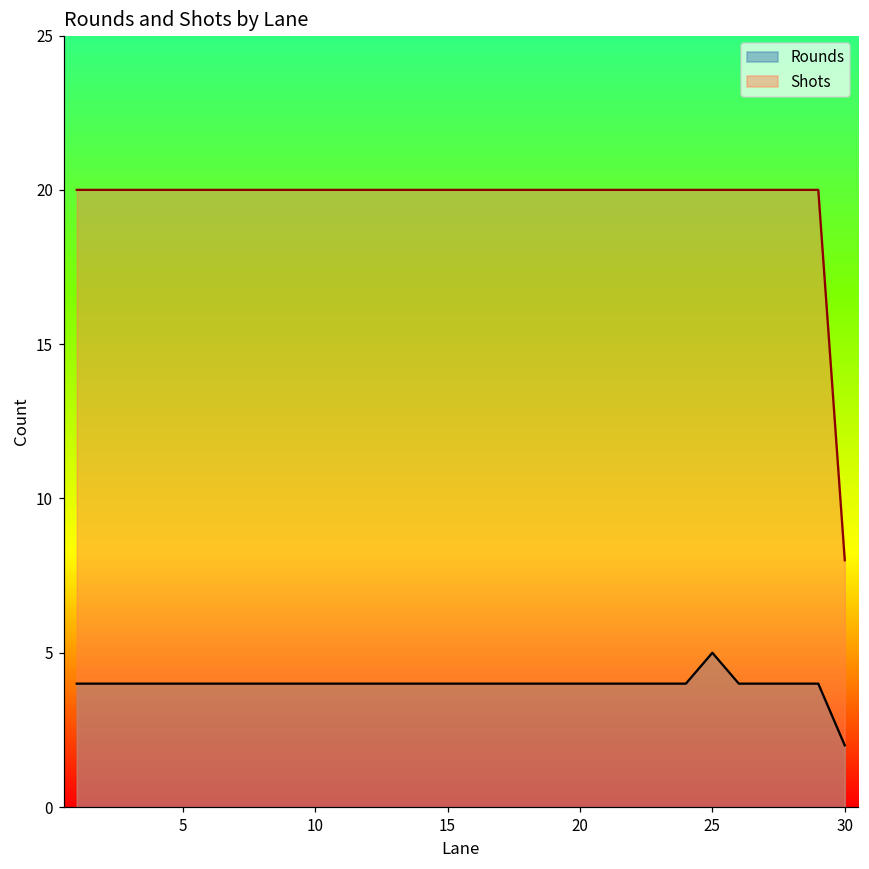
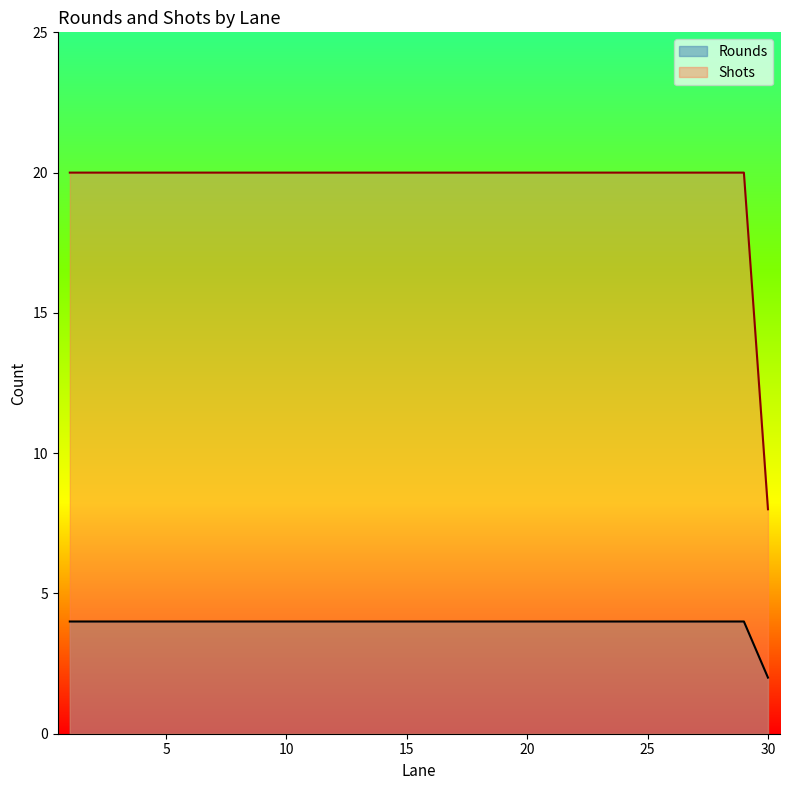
Rounds, 25: 5 -> 4
